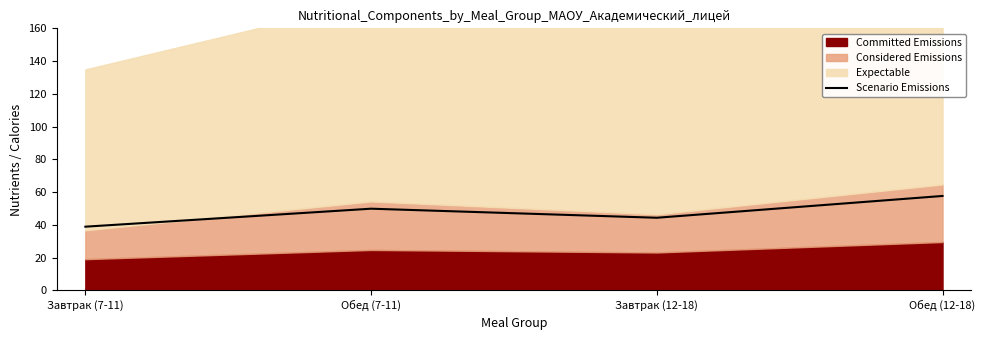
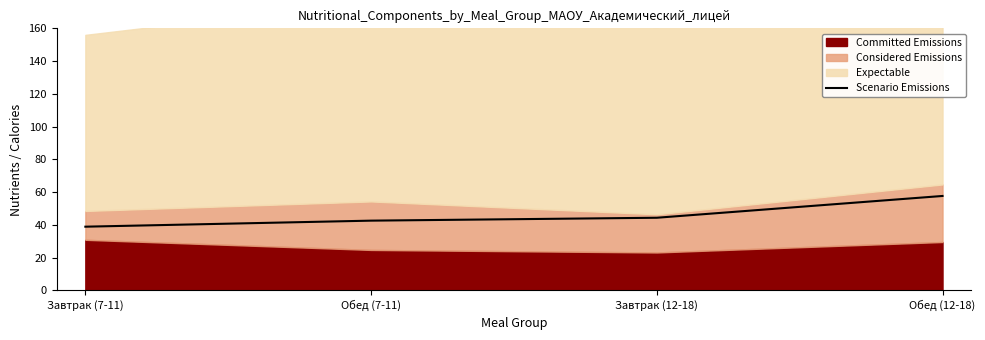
Committed Emissions, Завтрак (7-11): 19 -> 31
Expectable, Завтрак (7-11): 98 -> 107
Scenario Emissions, Обед (7-11): 50 -> 43
